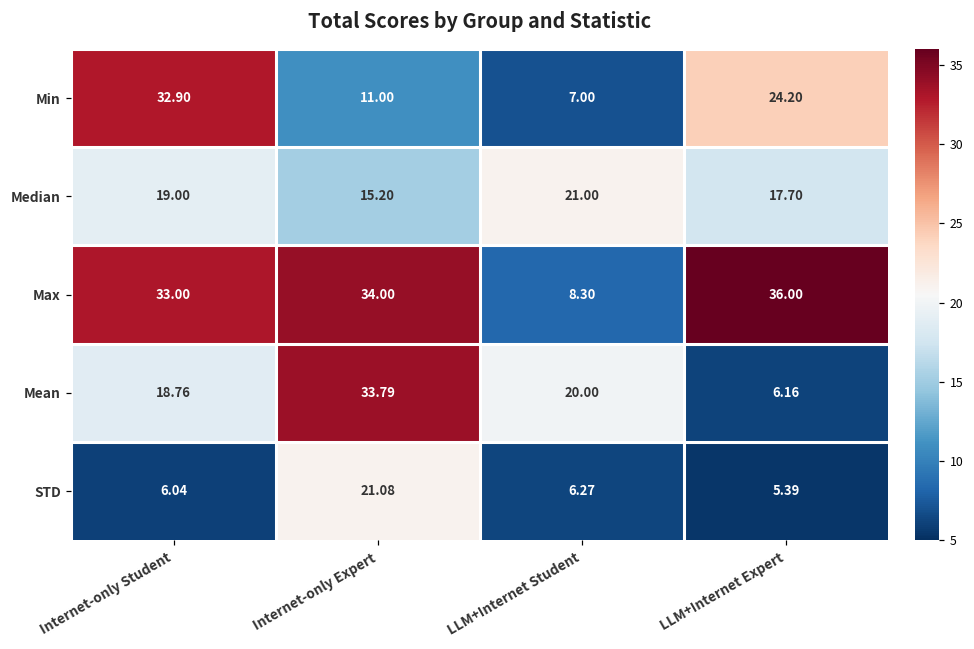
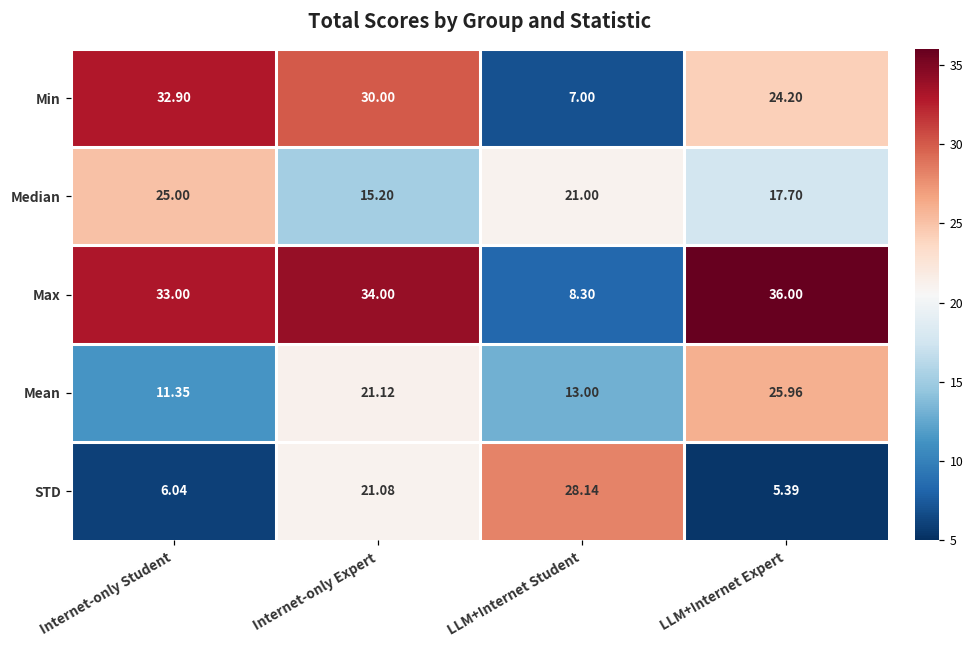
Min, Internet-only Expert: 11.00 -> 30.00
Median, Internet-only Student: 19.00 -> 25.00
Mean, Internet-only Student: 18.76 -> 11.35
Mean, Internet-only Expert: 33.79 -> 21.12
Mean, LLM+Internet Student: 20.00 -> 13.00
Mean, LLM+Internet Expert: 6.16 -> 25.96
STD, LLM+Internet Student: 6.27 -> 28.14
